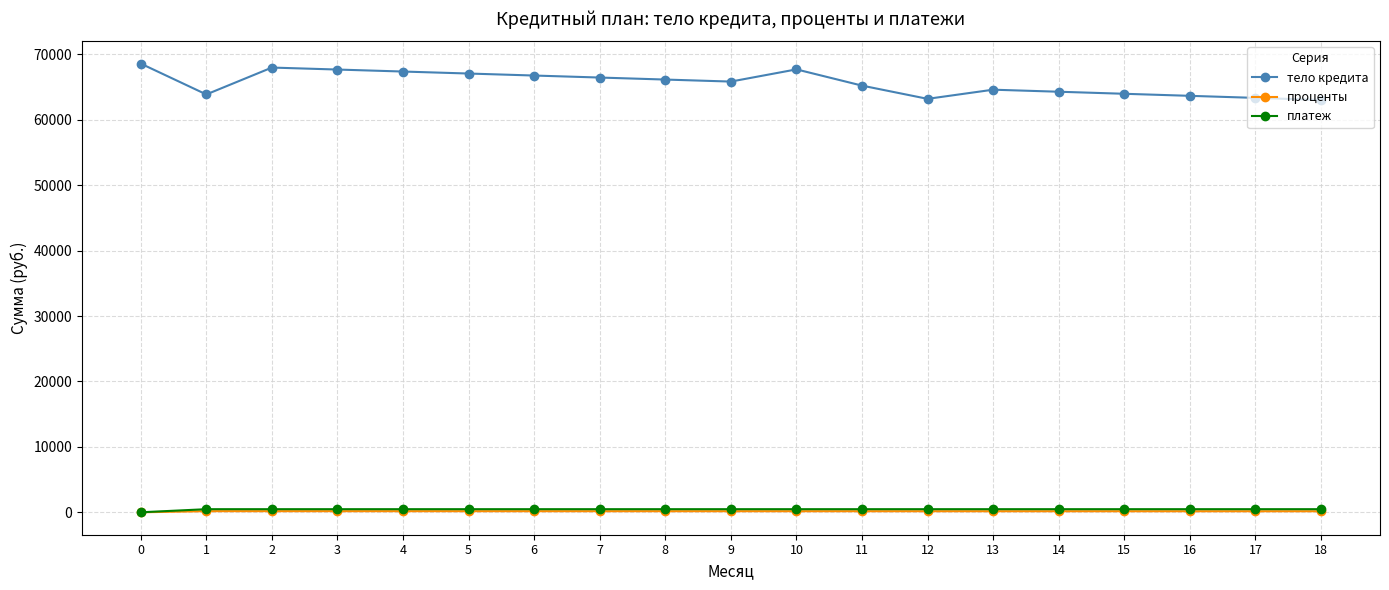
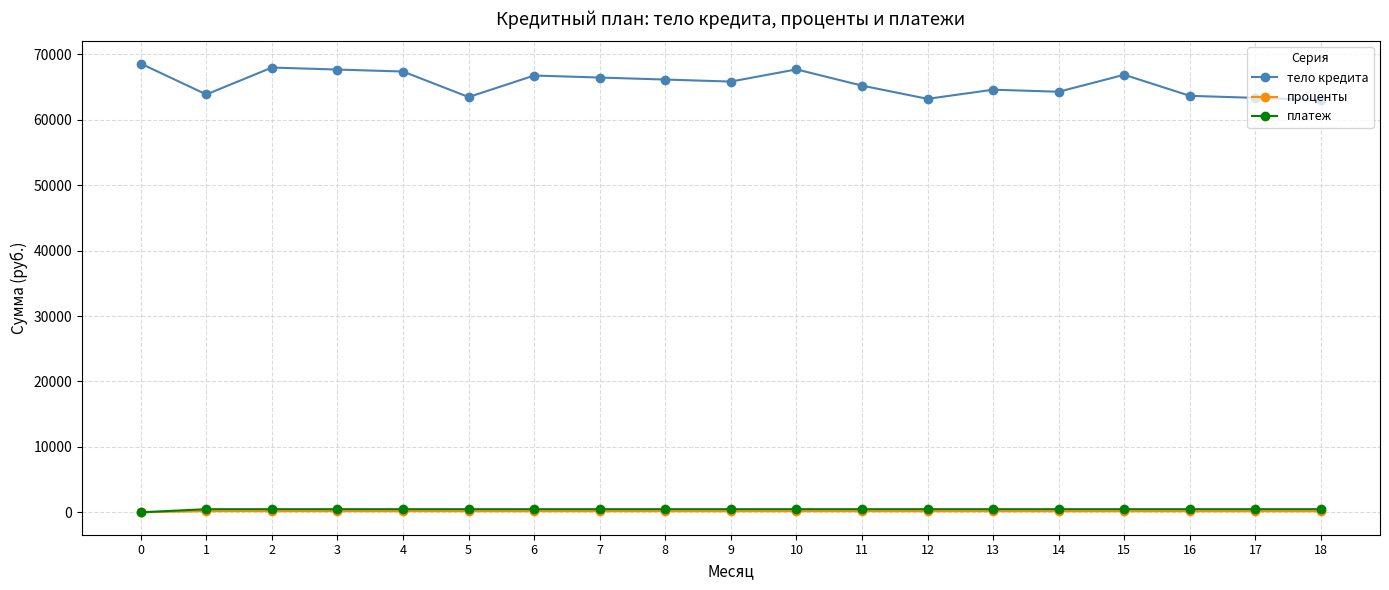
тело кредита, 5: 67000 -> 63000
тело кредита, 15: 64000 -> 67000
